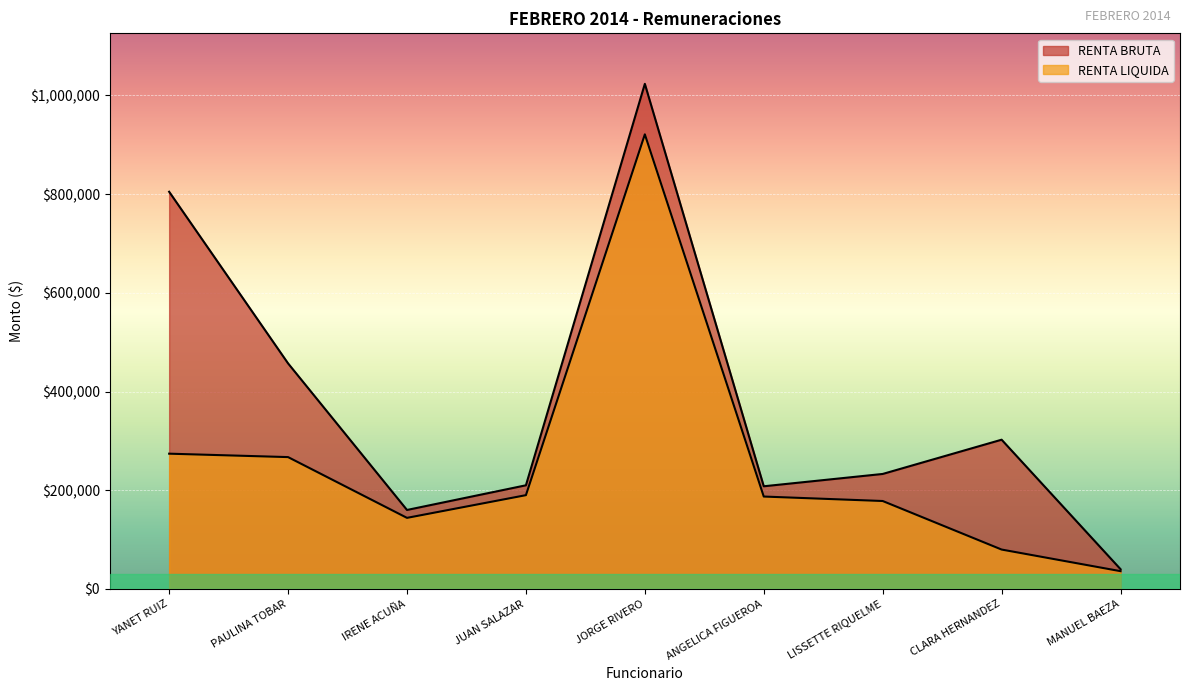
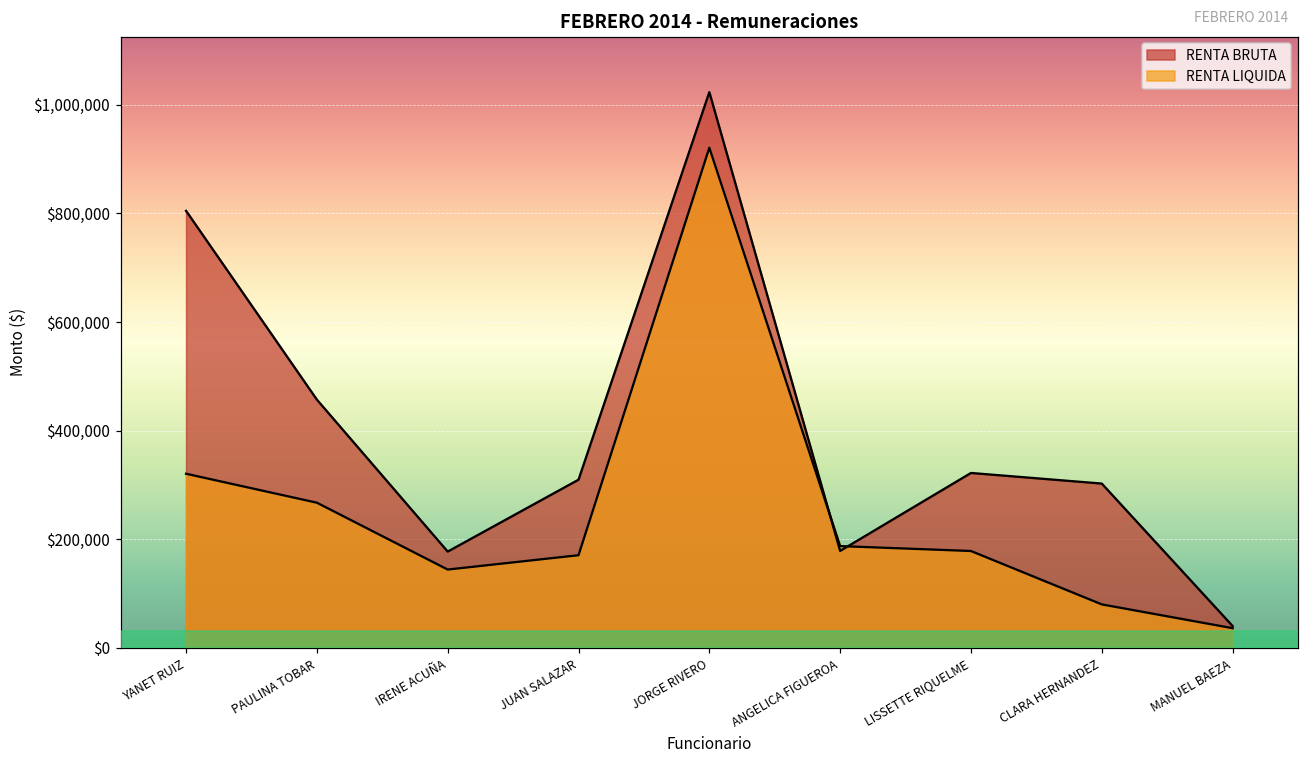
RENTA LIQUIDA, YANET RUIZ: $270,000 -> $320,000
RENTA BRUTA, IRENE ACUÑA: $160,000 -> $180,000
RENTA BRUTA, JUAN SALAZAR: $210,000 -> $310,000
RENTA LIQUIDA, JUAN SALAZAR: $190,000 -> $170,000
RENTA BRUTA, ANGELICA FIGUEROA: $210,000 -> $180,000
RENTA BRUTA, LISSETTE RIQUELME: $230,000 -> $320,000
